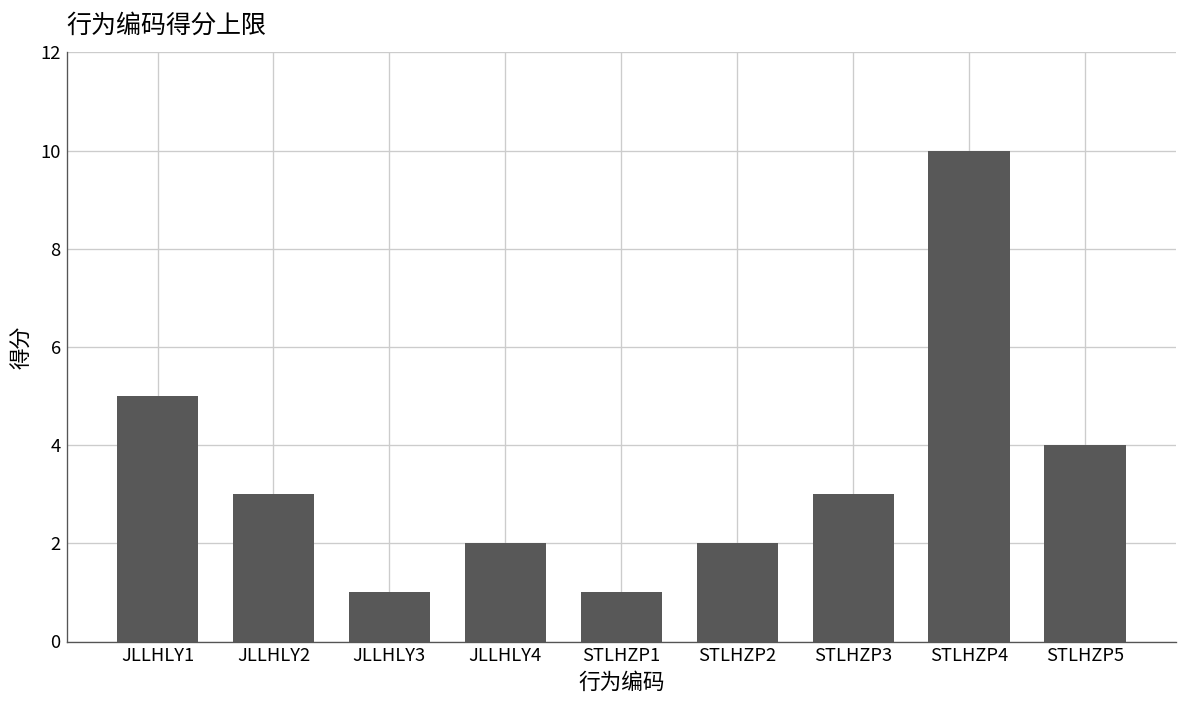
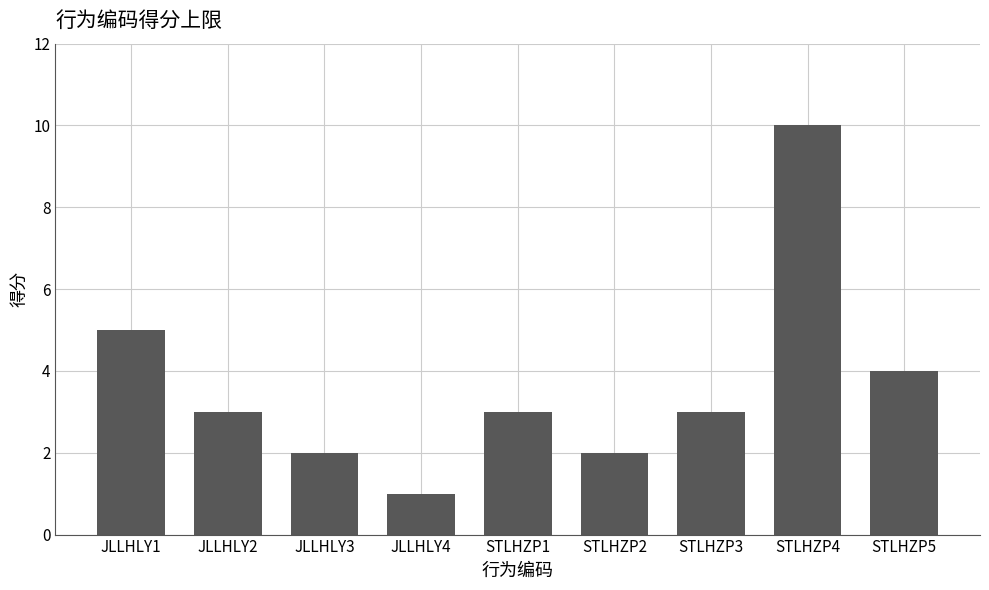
JLLHLY3: 1 -> 2
JLLHLY4: 2 -> 1
STLHZP1: 1 -> 3
